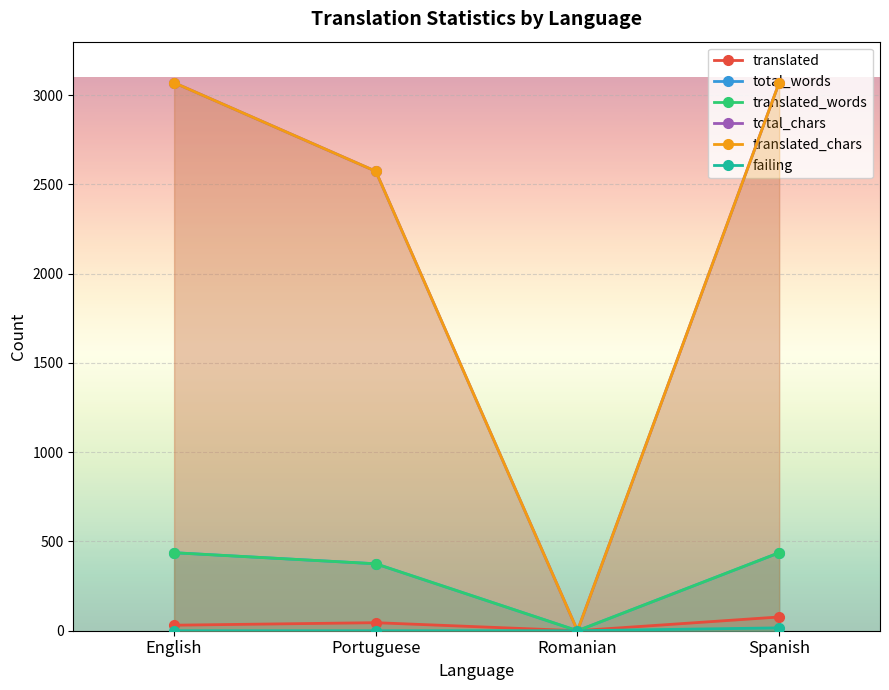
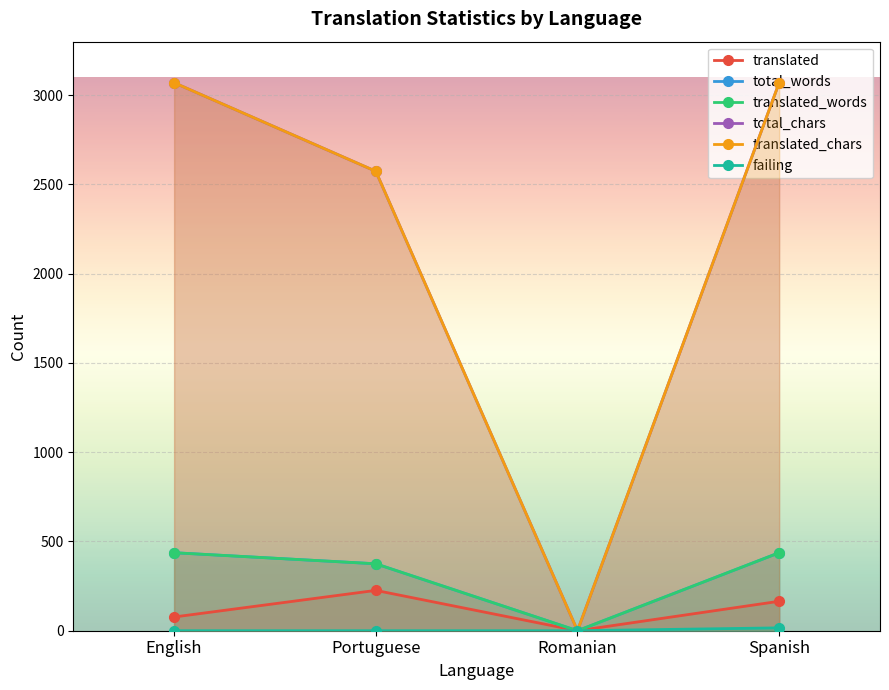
translated, English: 30 -> 80
translated, Portuguese: 50 -> 230
translated, Spanish: 80 -> 170
